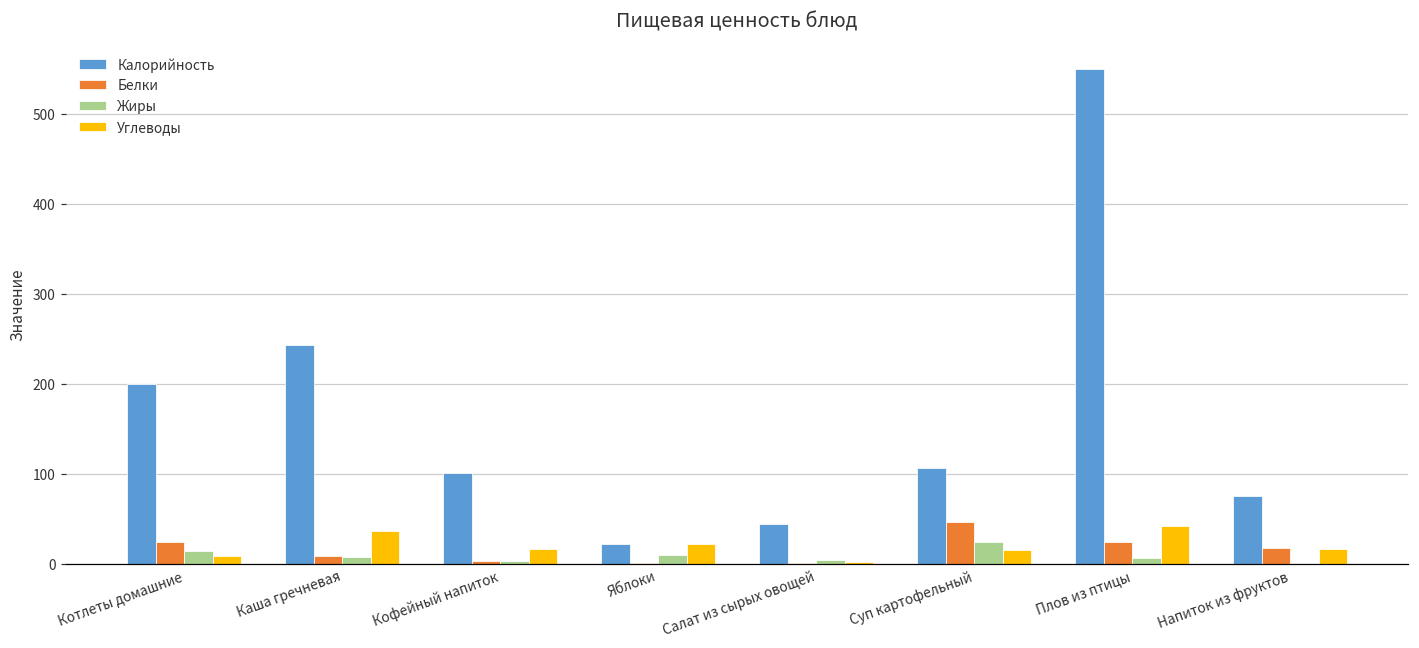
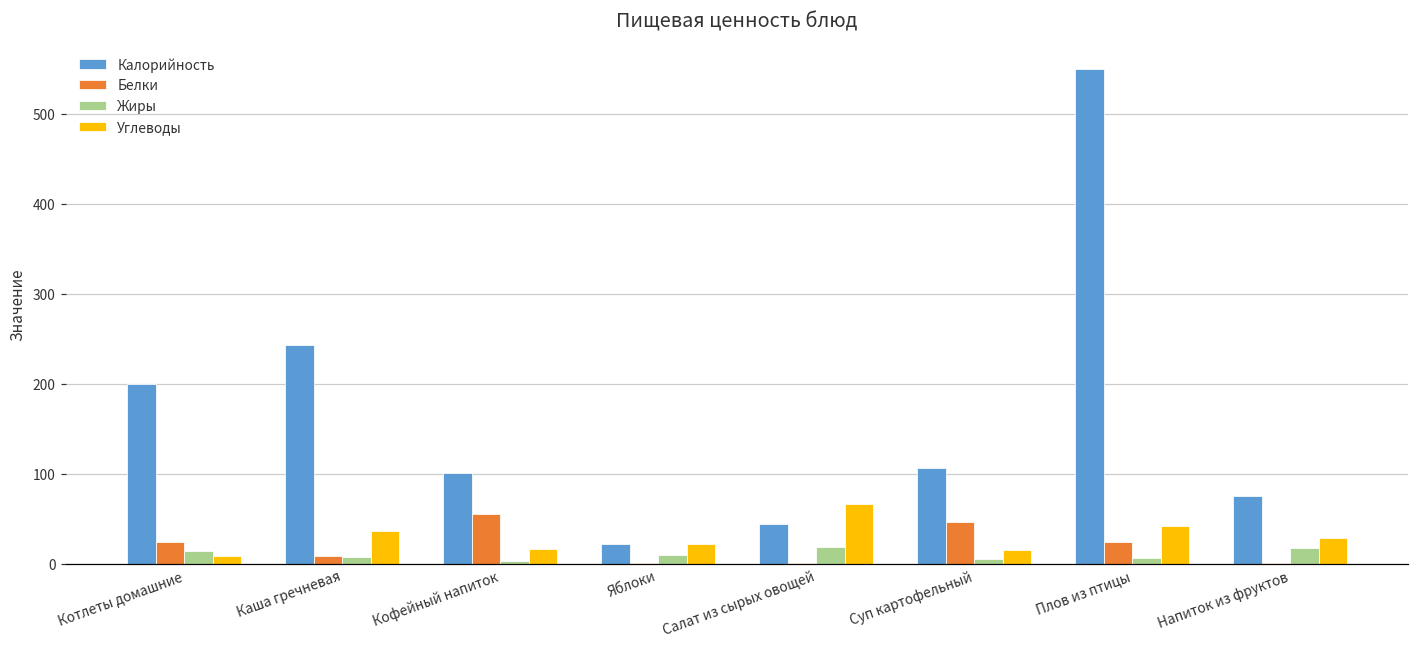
Белки, Кофейный напиток: 0 -> 60
Жиры, Салат из сырых овощей: 0 -> 20
Углеводы, Салат из сырых овощей: 0 -> 70
Жиры, Суп картофельный: 20 -> 10
Белки, Напиток из фруктов: 20 -> 0
Жиры, Напиток из фруктов: 0 -> 20
Углеводы, Напиток из фруктов: 20 -> 30
